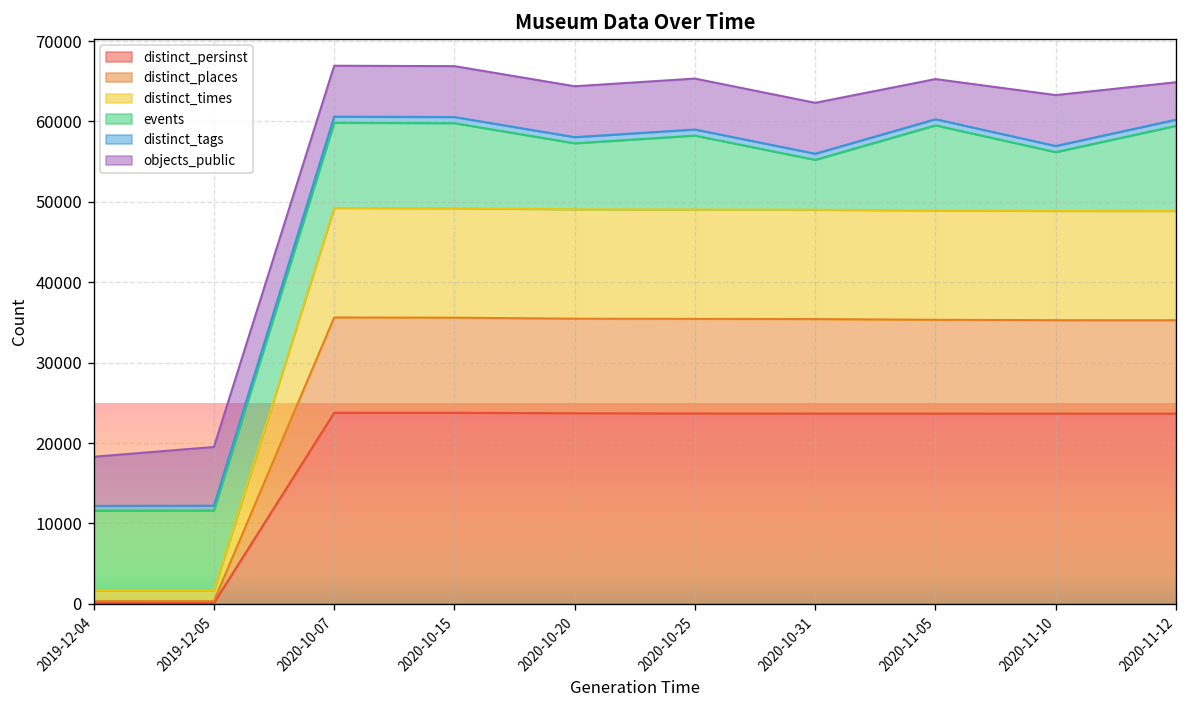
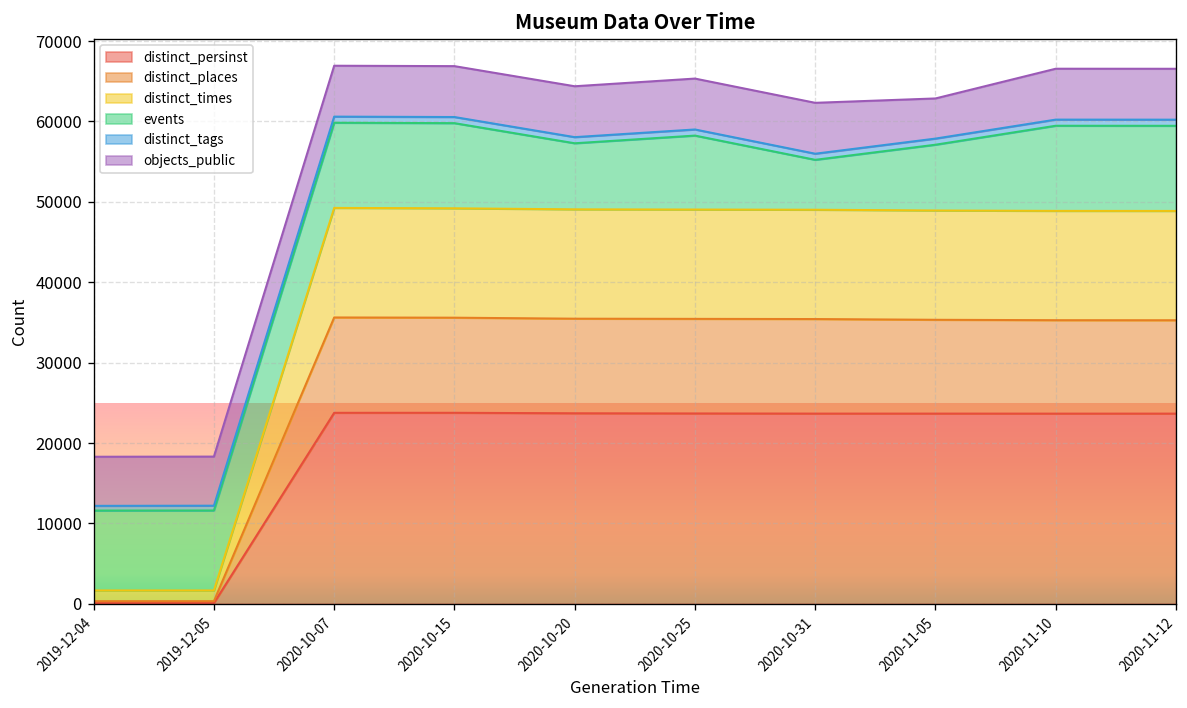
objects_public, 2019-12-05: 7000 -> 6000
events, 2020-11-05: 11000 -> 8000
events, 2020-11-10: 7000 -> 11000
objects_public, 2020-11-12: 5000 -> 6000
